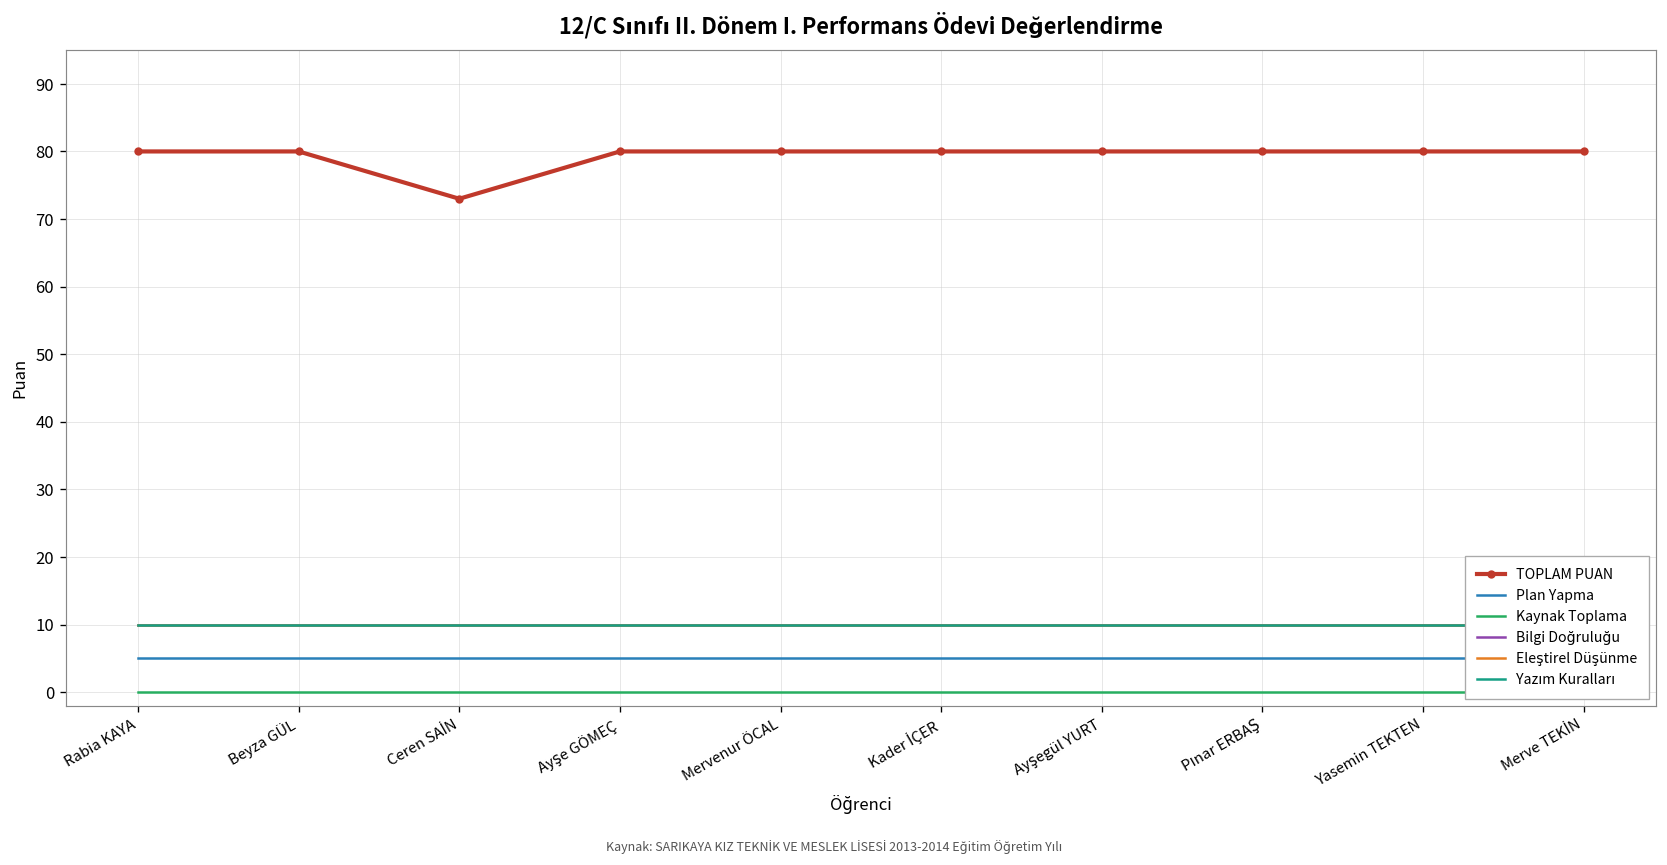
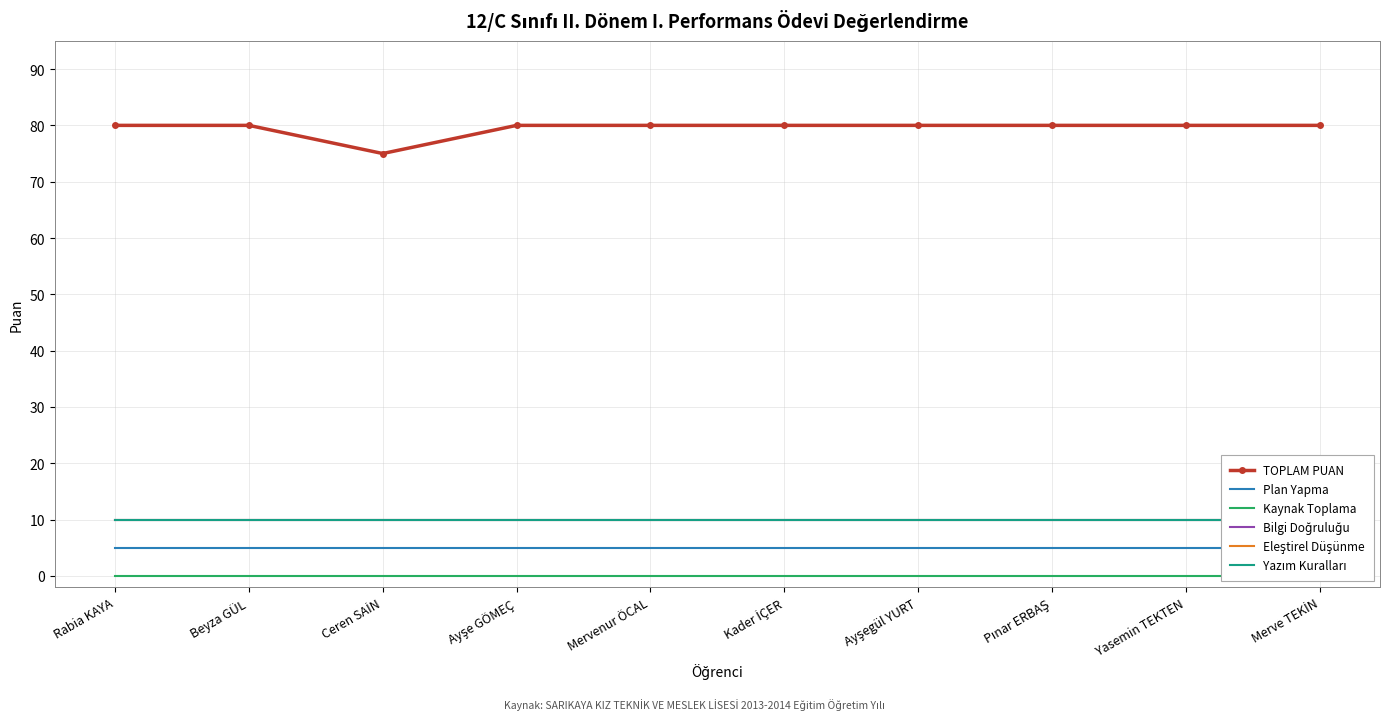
TOPLAM PUAN, Ceren SAİN: 73 -> 75
